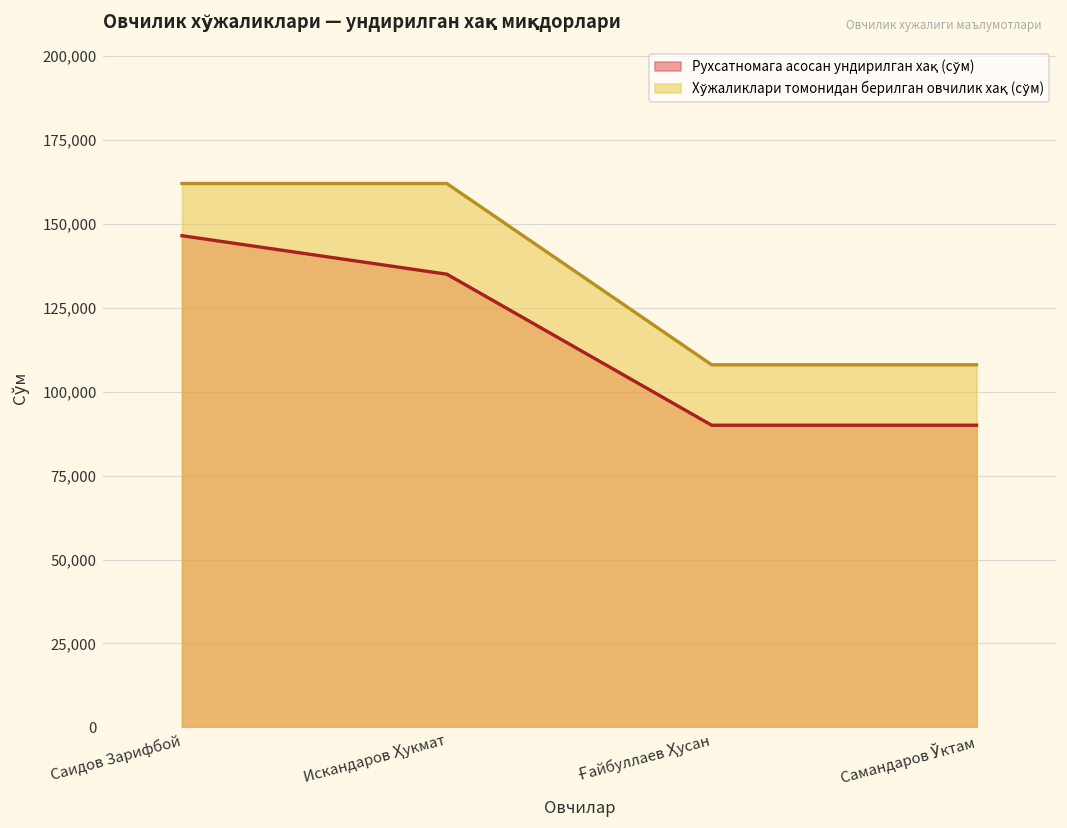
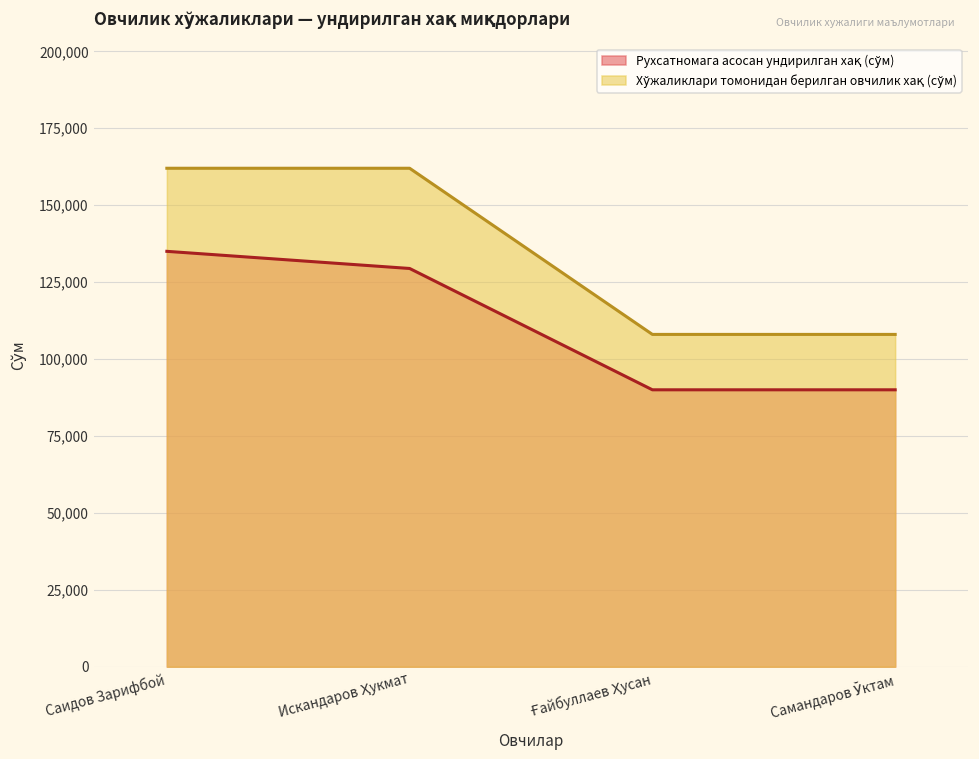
Рухсатномага асосан ундирилган хақ (сўм), Саидов Зарифбой: 146,000 -> 135,000
Рухсатномага асосан ундирилган хақ (сўм), Искандаров Ҳукмат: 135,000 -> 129,000
